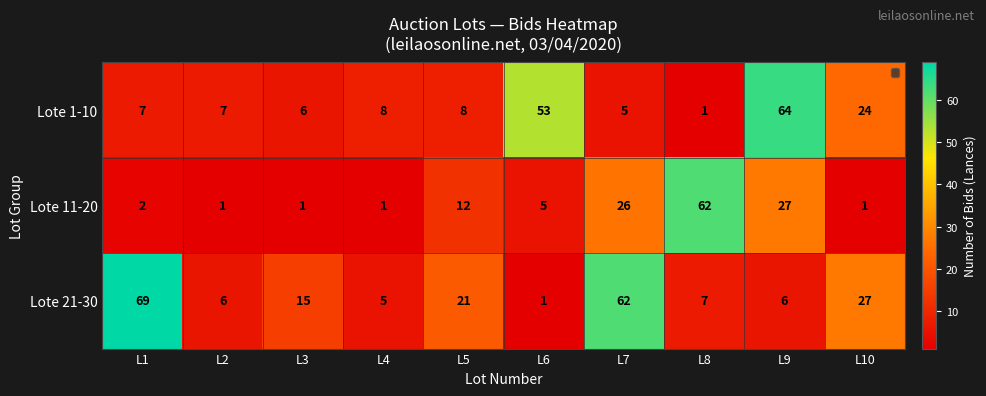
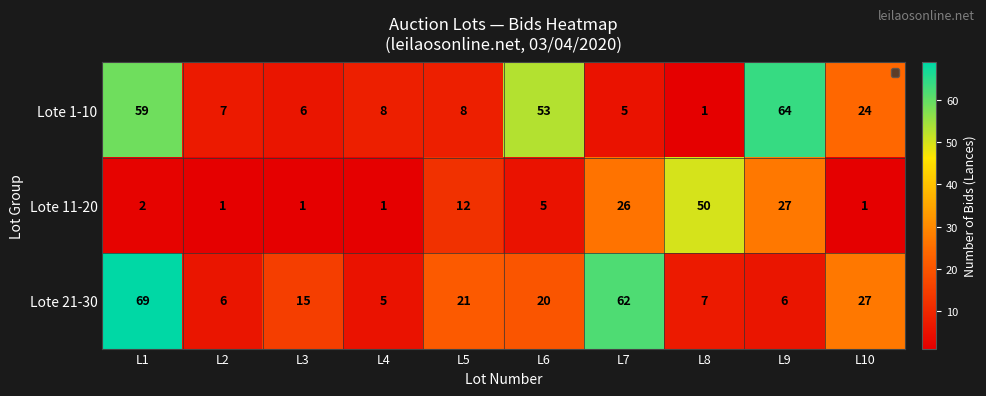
Lote 1-10, L1: 7 -> 59
Lote 11-20, L8: 62 -> 50
Lote 21-30, L6: 1 -> 20
